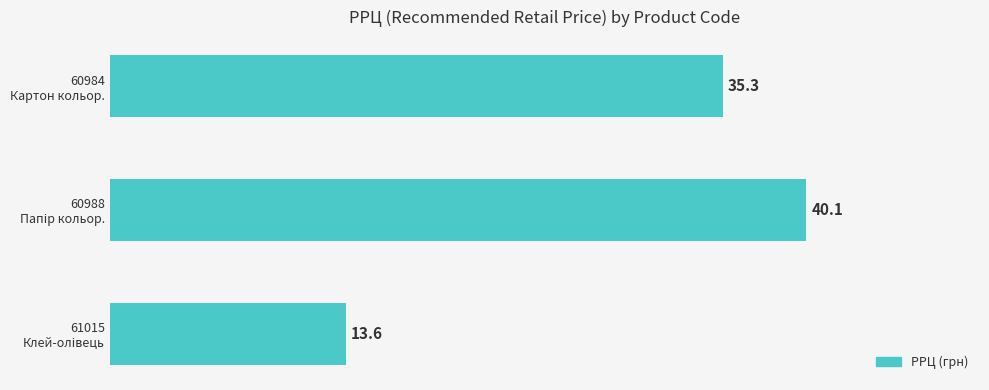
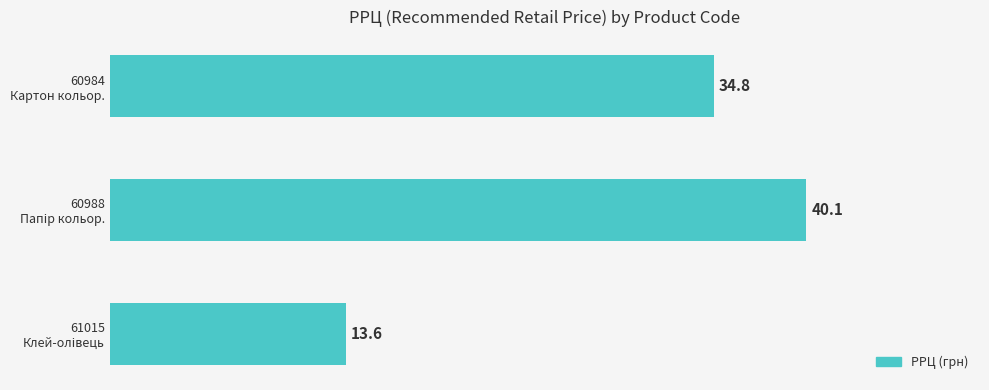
60984 Картон кольор.: 35.3 -> 34.8
